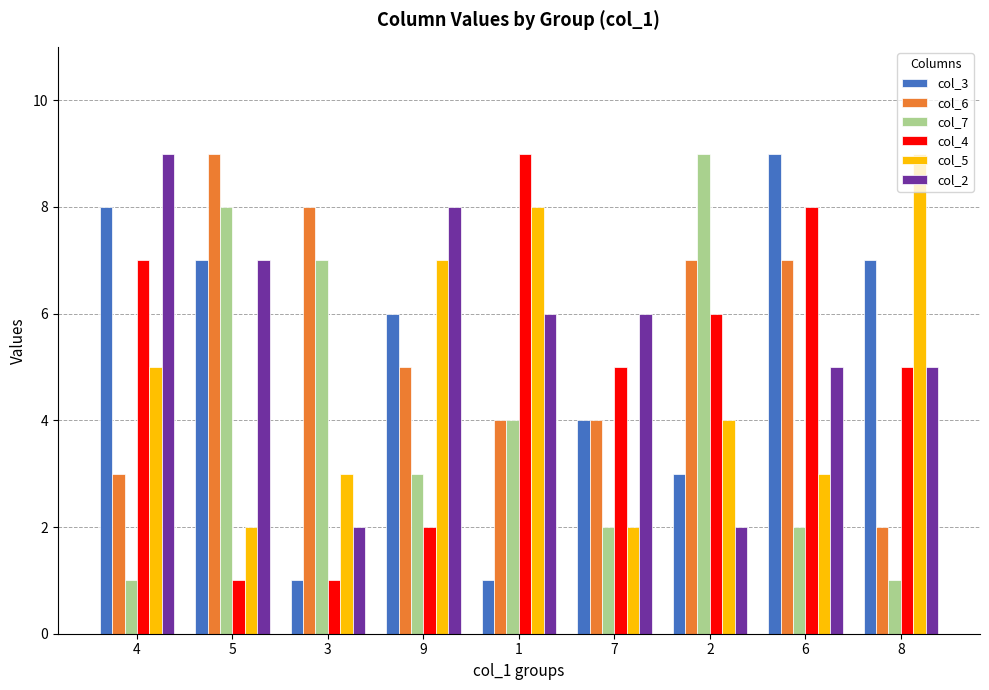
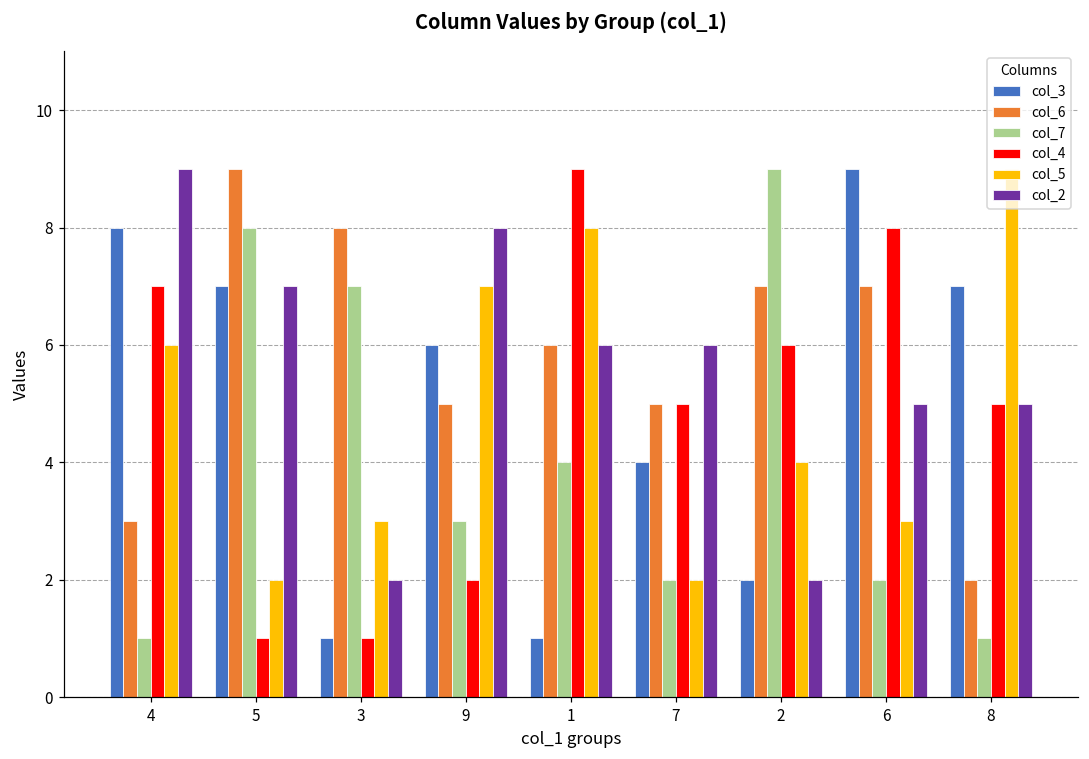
col_5, 4: 5 -> 6
col_6, 1: 4 -> 6
col_6, 7: 4 -> 5
col_3, 2: 3 -> 2
